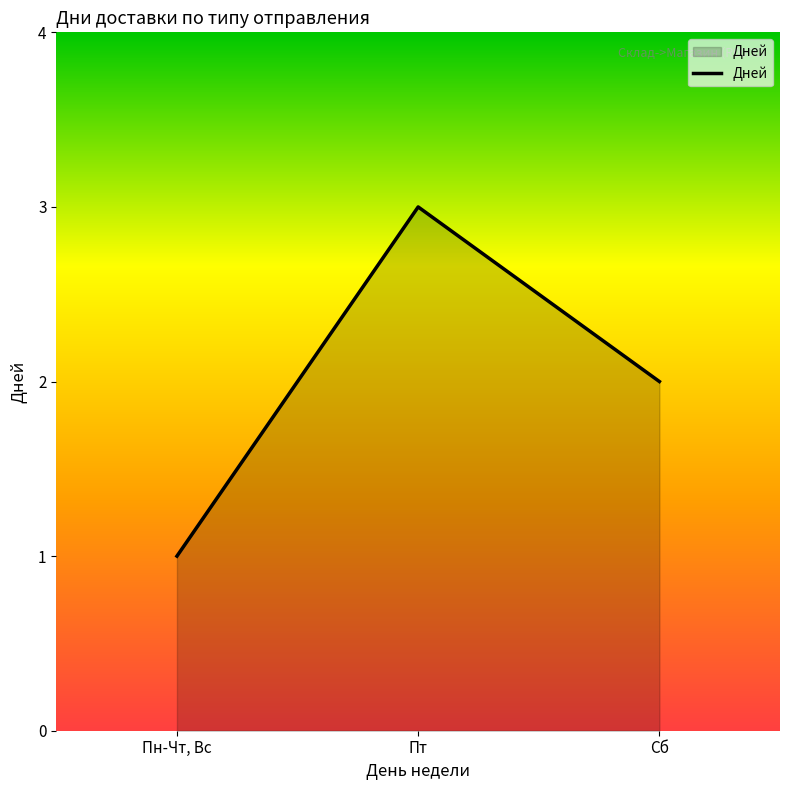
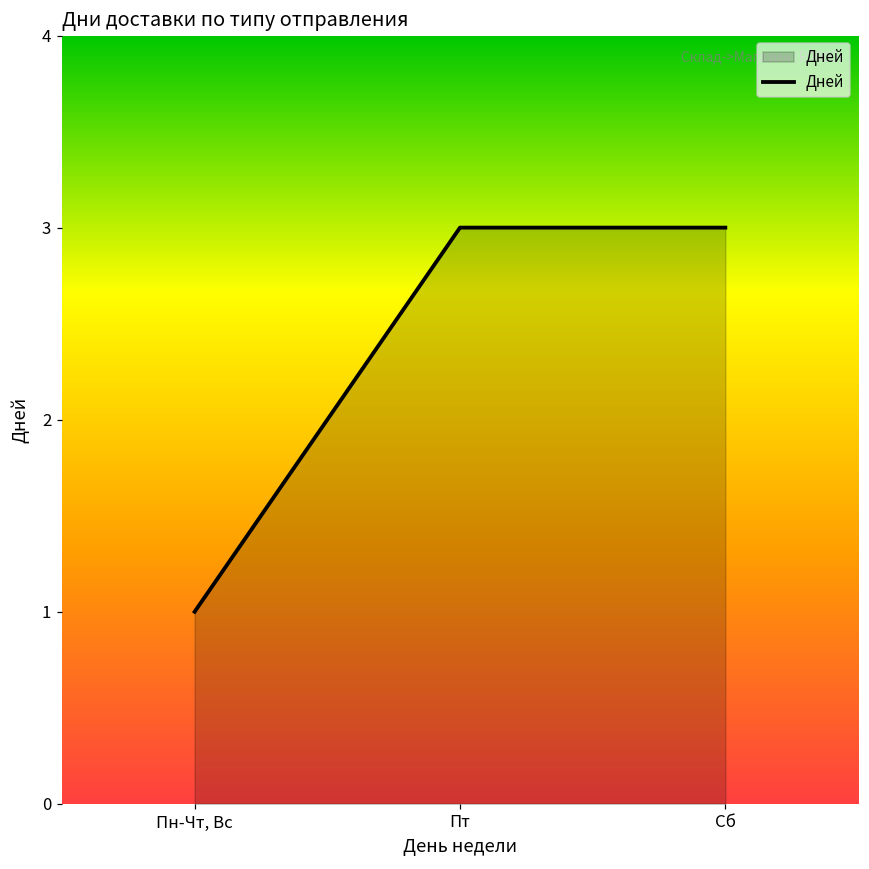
Сб: 2 -> 3
